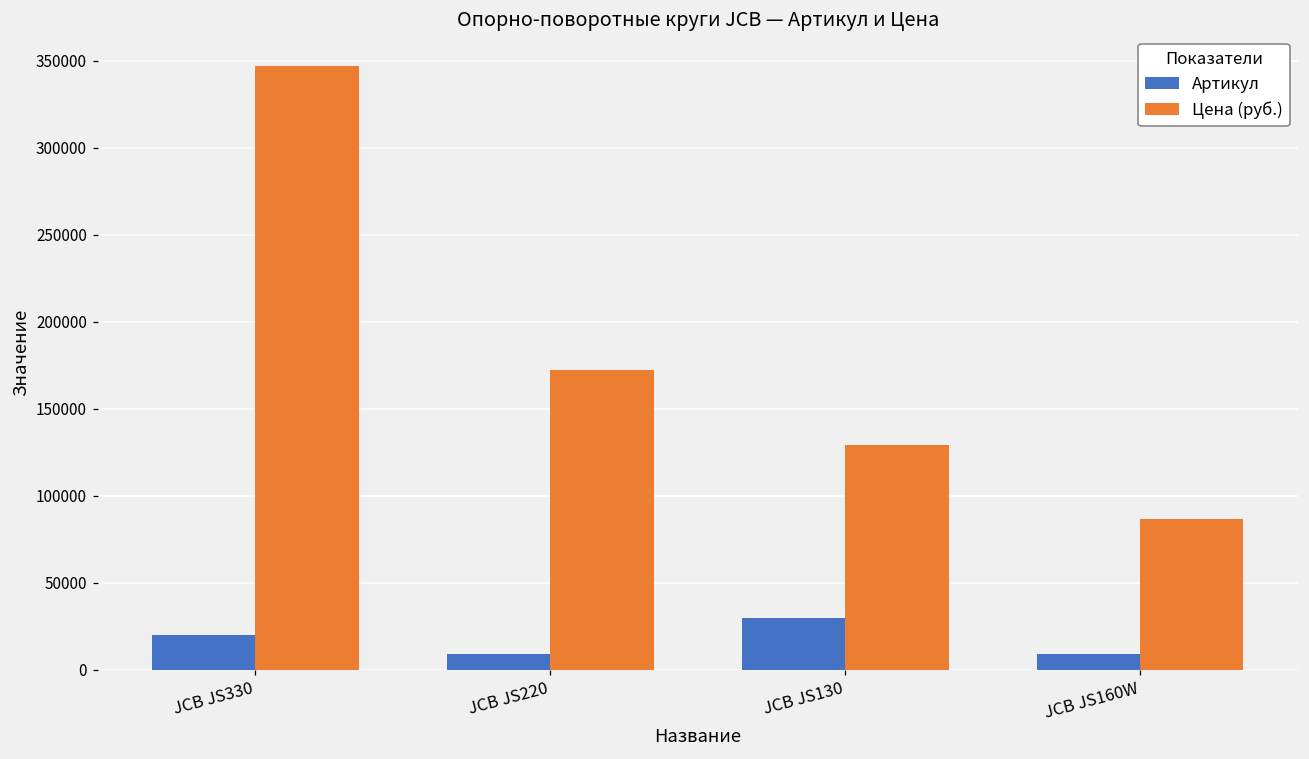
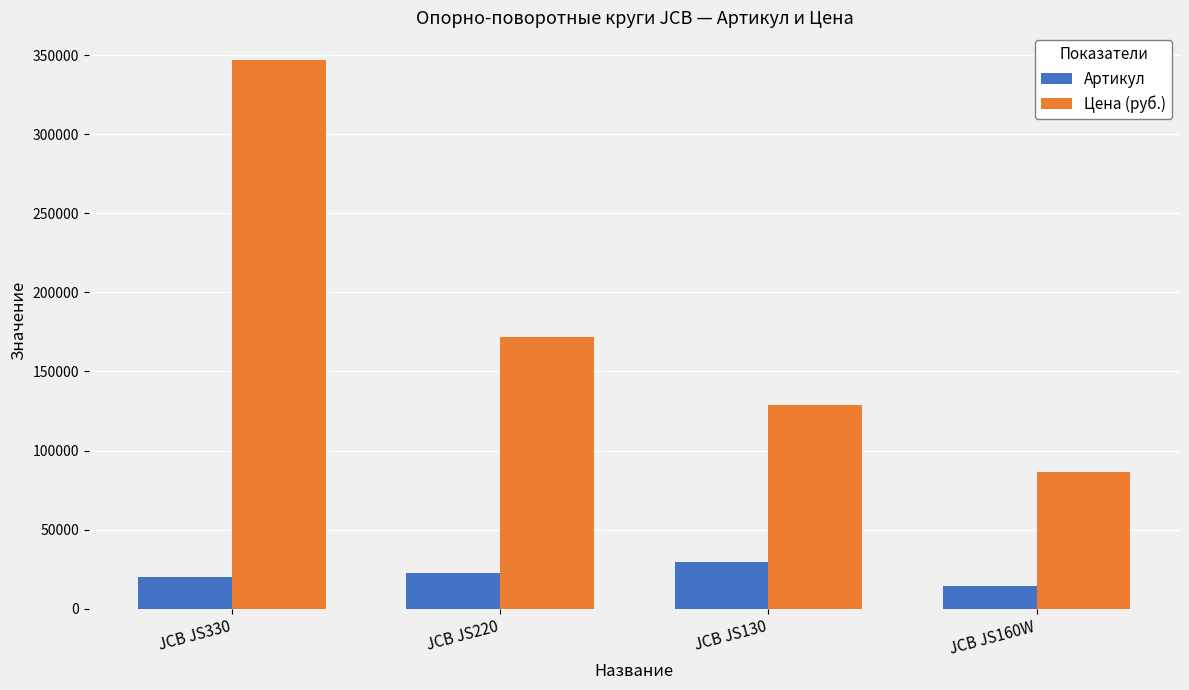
Артикул, JCB JS220: 9000 -> 23000
Артикул, JCB JS160W: 9000 -> 14000
